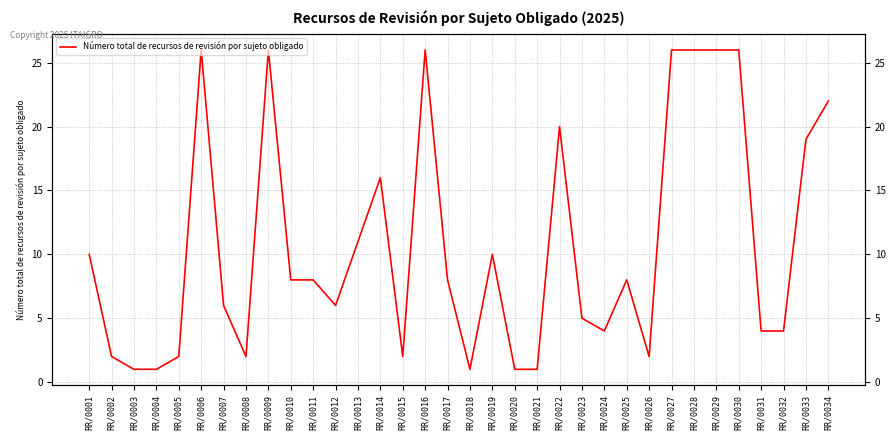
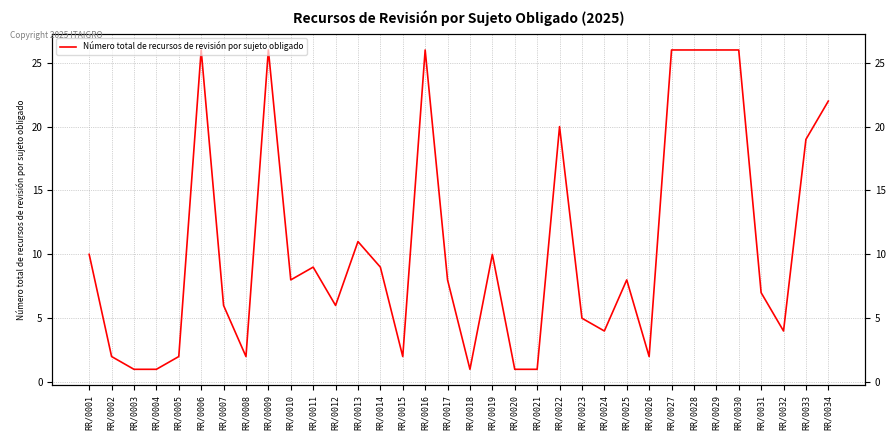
RR/0011: 8 -> 9
RR/0014: 16 -> 9
RR/0031: 4 -> 7
